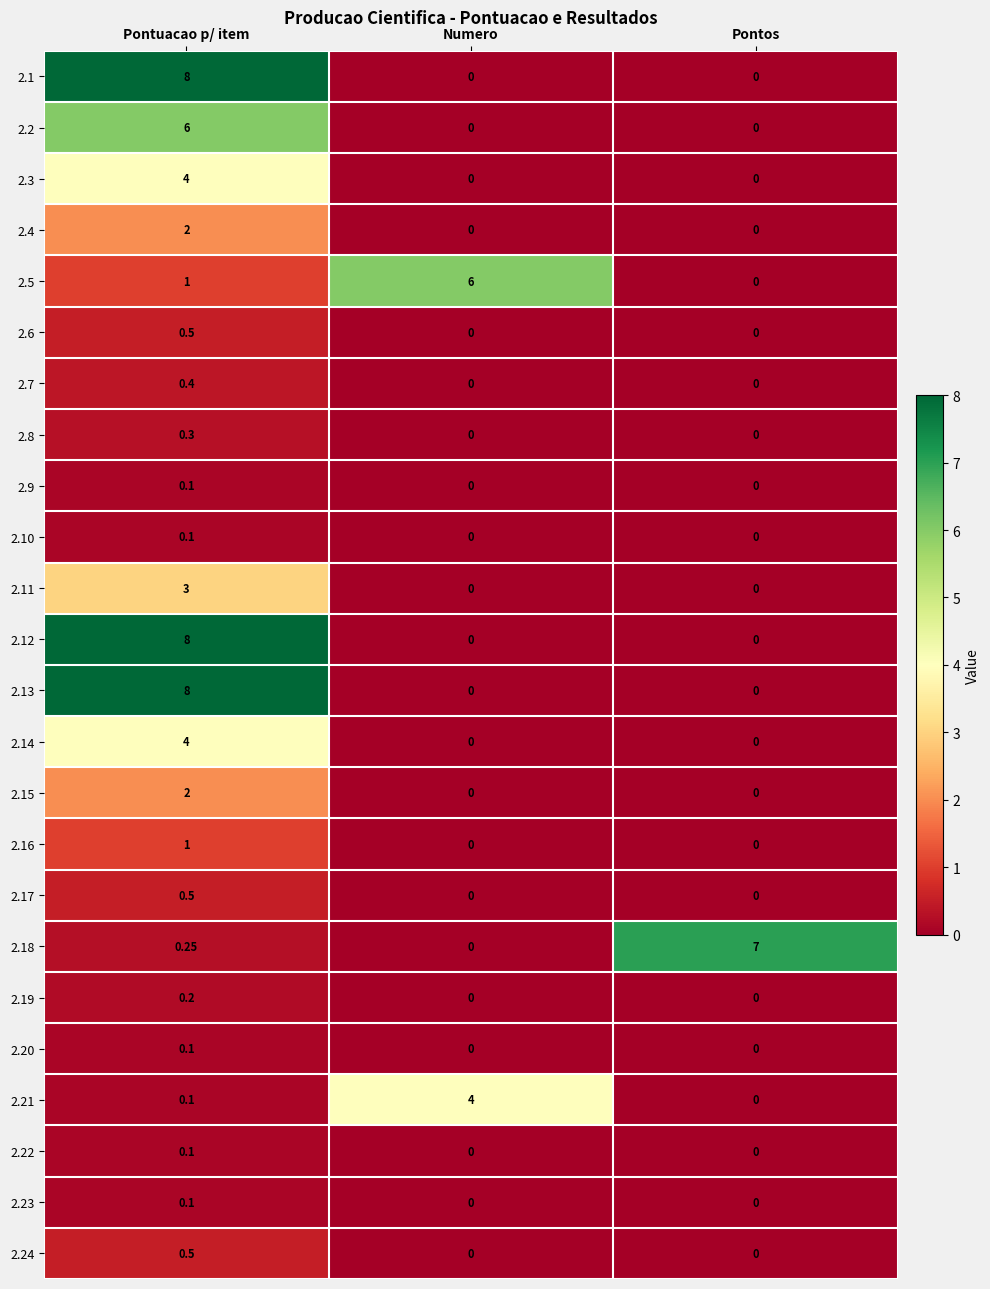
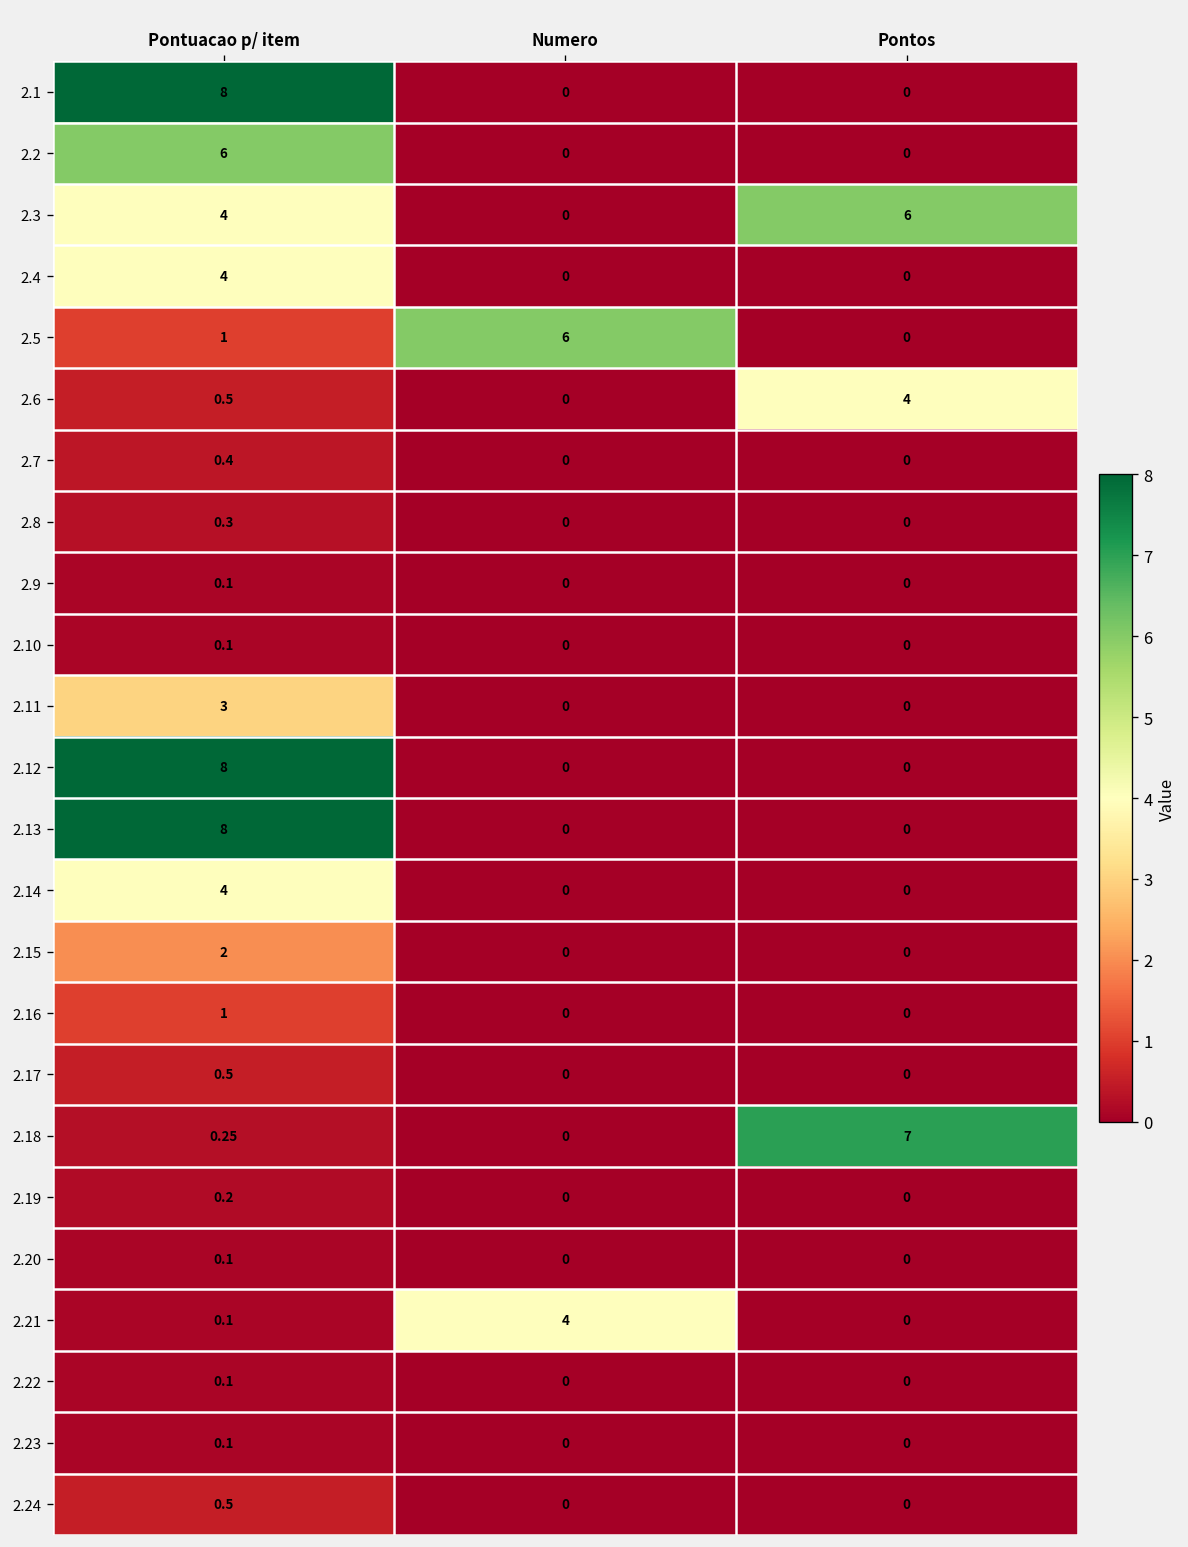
2.3, Pontos: 0 -> 6
2.4, Pontuacao p/ item: 2 -> 4
2.6, Pontos: 0 -> 4
